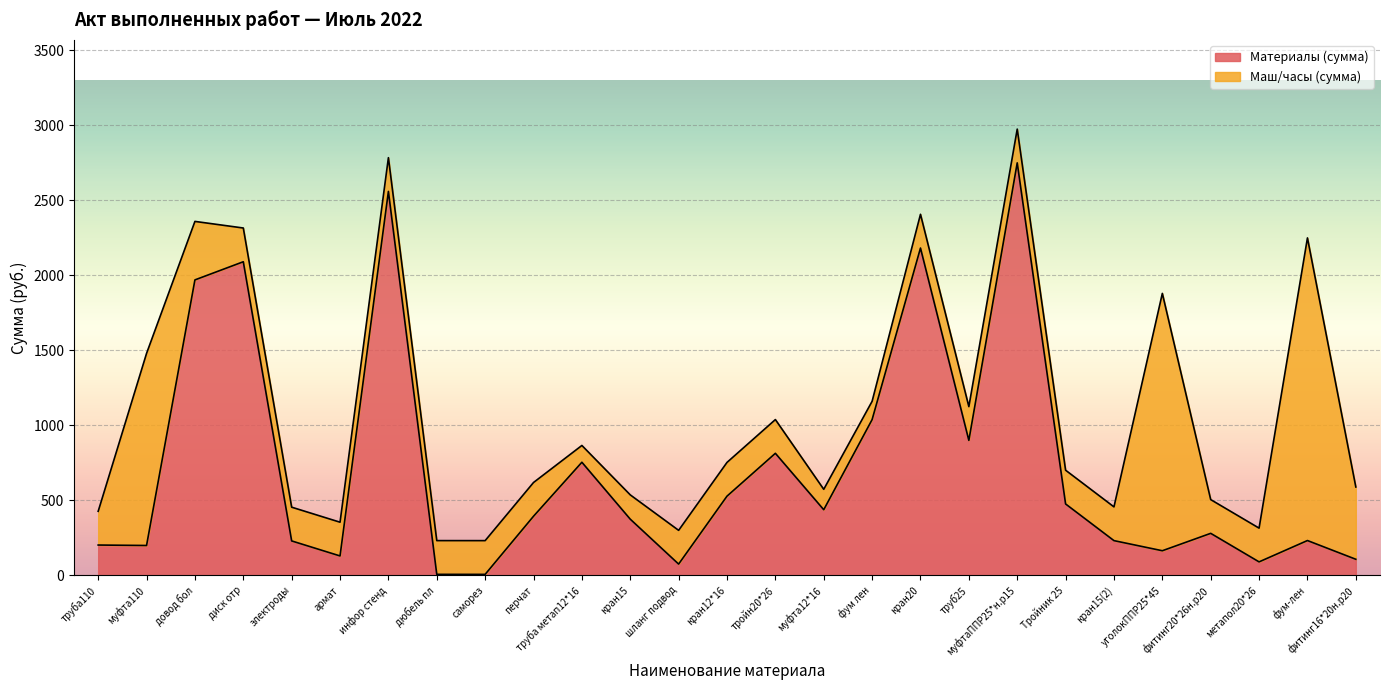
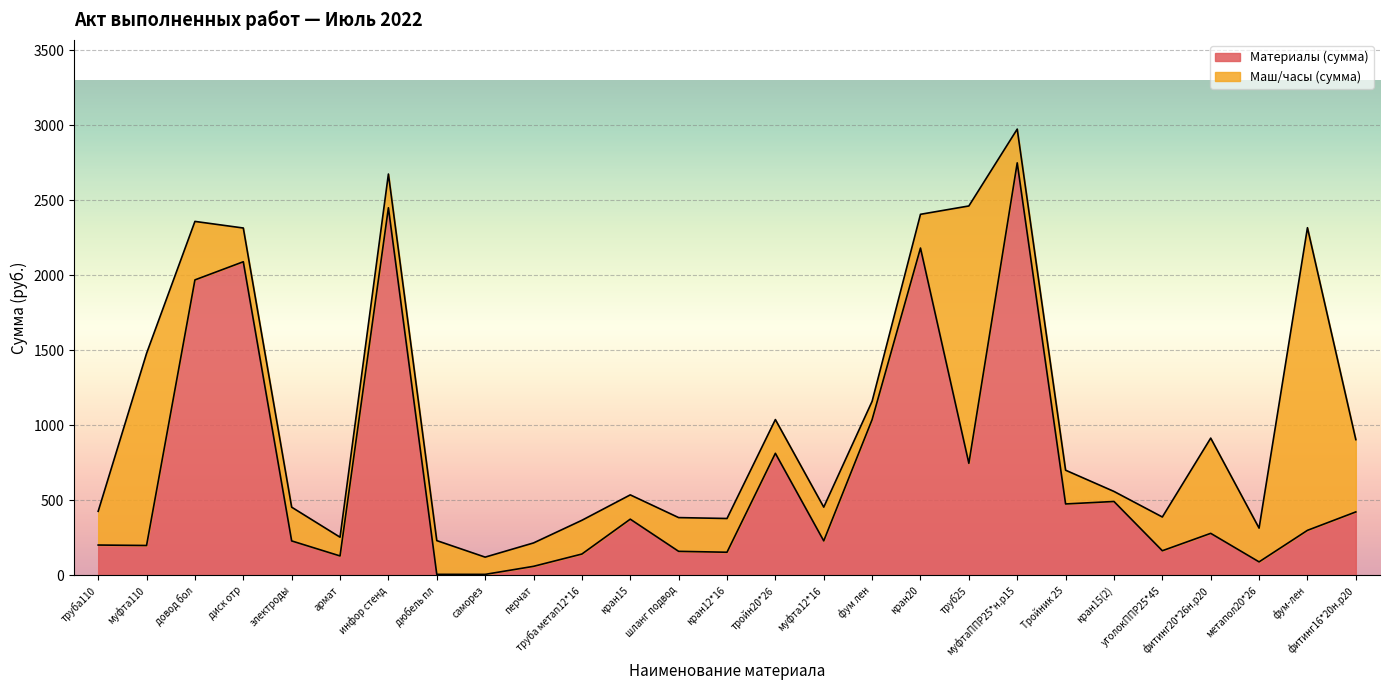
Маш/часы (сумма), армат: 220 -> 130
Материалы (сумма), инфор стенд: 2560 -> 2450
Маш/часы (сумма), саморез: 230 -> 120
Материалы (сумма), перчат: 390 -> 60
Маш/часы (сумма), перчат: 230 -> 160
Материалы (сумма), труба метап12*16: 750 -> 140
Маш/часы (сумма), труба метап12*16: 110 -> 230
Материалы (сумма), шланг подвод: 80 -> 160
Материалы (сумма), кран12*16: 530 -> 150
Материалы (сумма), муфта12*16: 440 -> 230
Маш/часы (сумма), муфта12*16: 140 -> 230
Материалы (сумма), труб25: 900 -> 750
Маш/часы (сумма), труб25: 230 -> 1720
Материалы (сумма), кран15(2): 230 -> 490
Маш/часы (сумма), кран15(2): 220 -> 70
Маш/часы (сумма), уголокППР25*45: 1720 -> 230
Маш/часы (сумма), фитинг20*26н.р20: 230 -> 640
Материалы (сумма), фум-лен: 230 -> 300
Материалы (сумма), фитинг16*20н.р20: 110 -> 420
